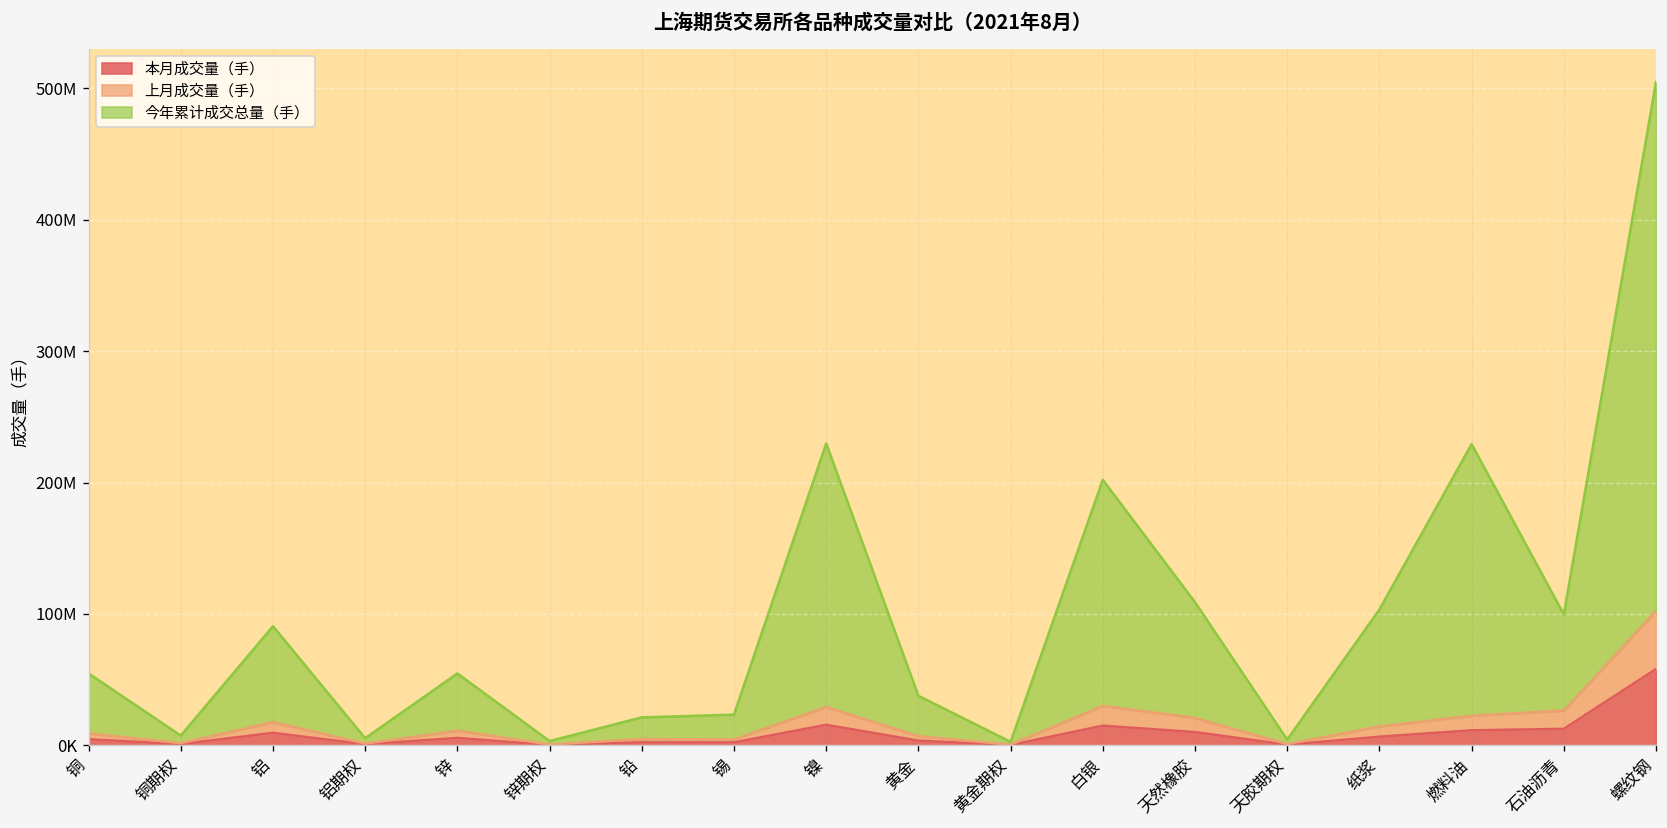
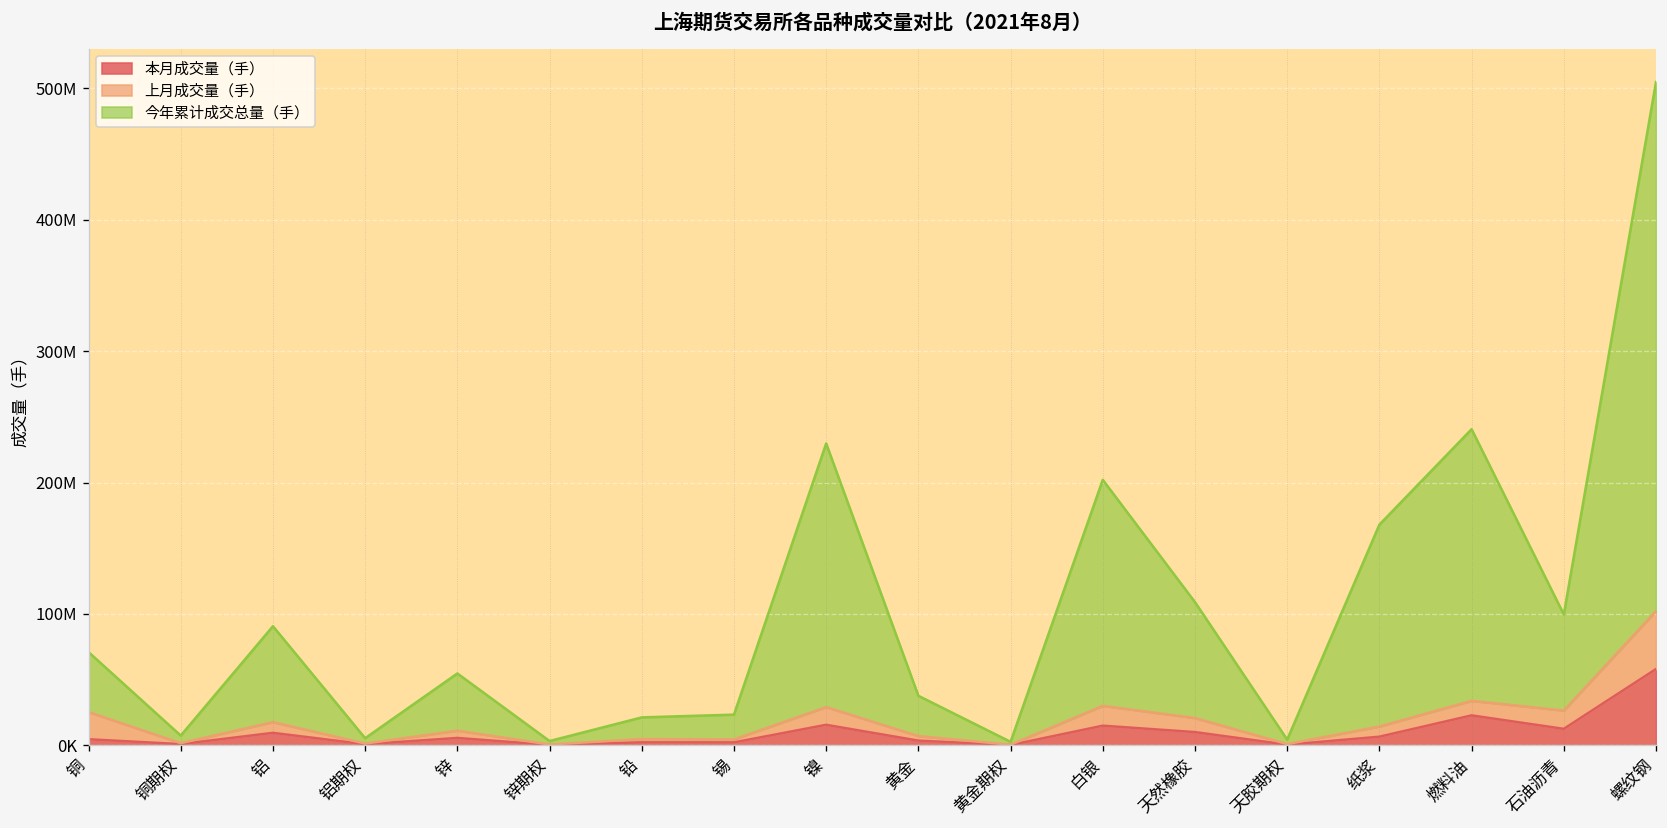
上月成交量（手）, 铜: 4000000 -> 21000000
今年累计成交总量（手）, 纸浆: 89000000 -> 154000000
本月成交量（手）, 燃料油: 11000000 -> 23000000
